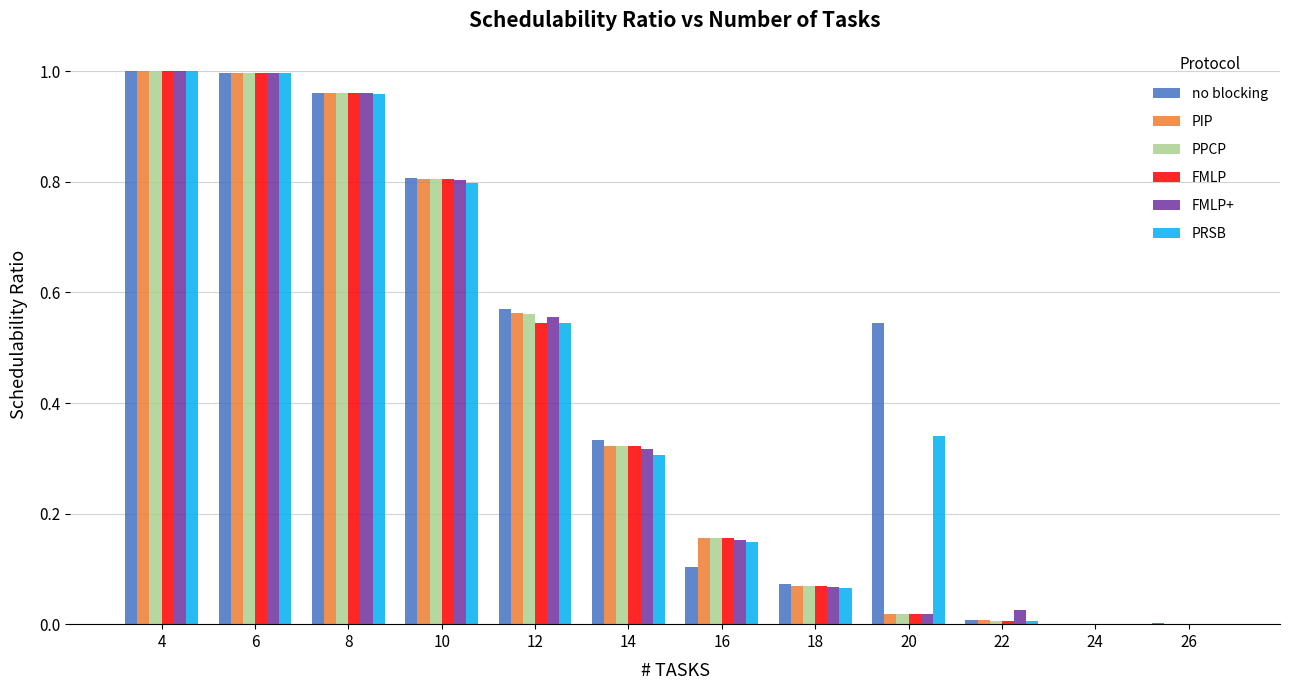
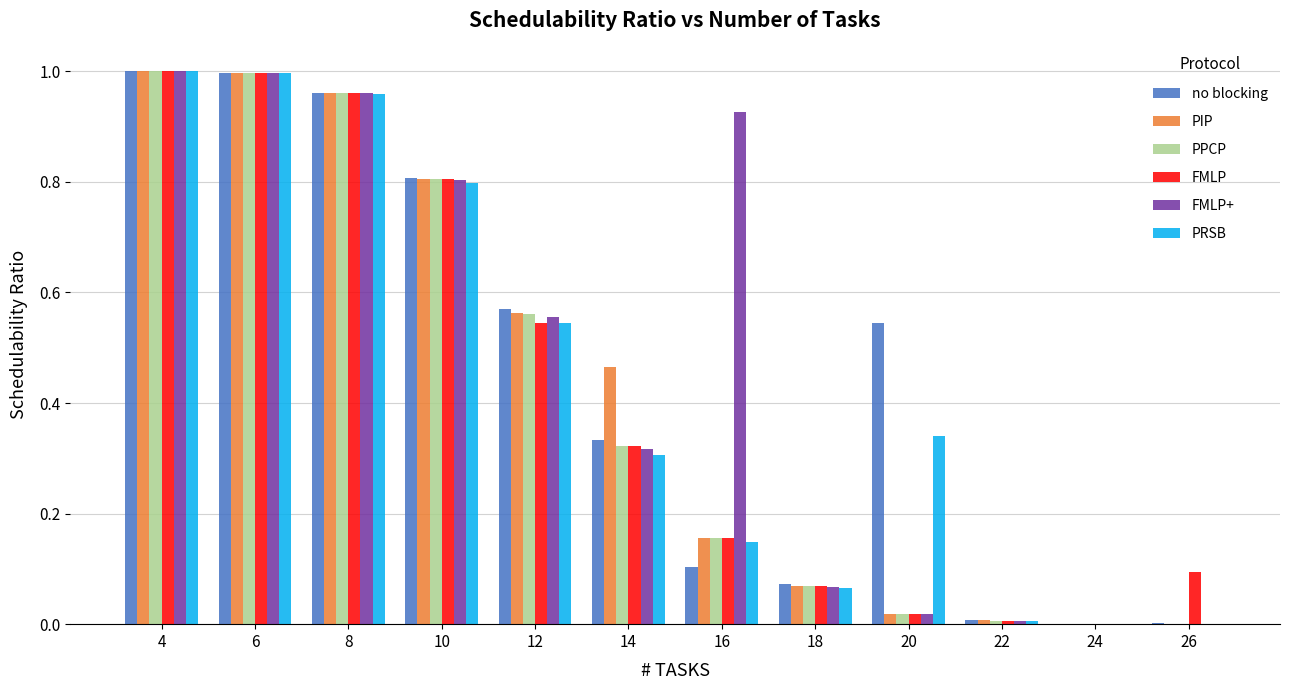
PIP, 14: 0.32 -> 0.47
FMLP+, 16: 0.15 -> 0.93
FMLP+, 22: 0.03 -> 0.01
FMLP, 26: 0.00 -> 0.09
